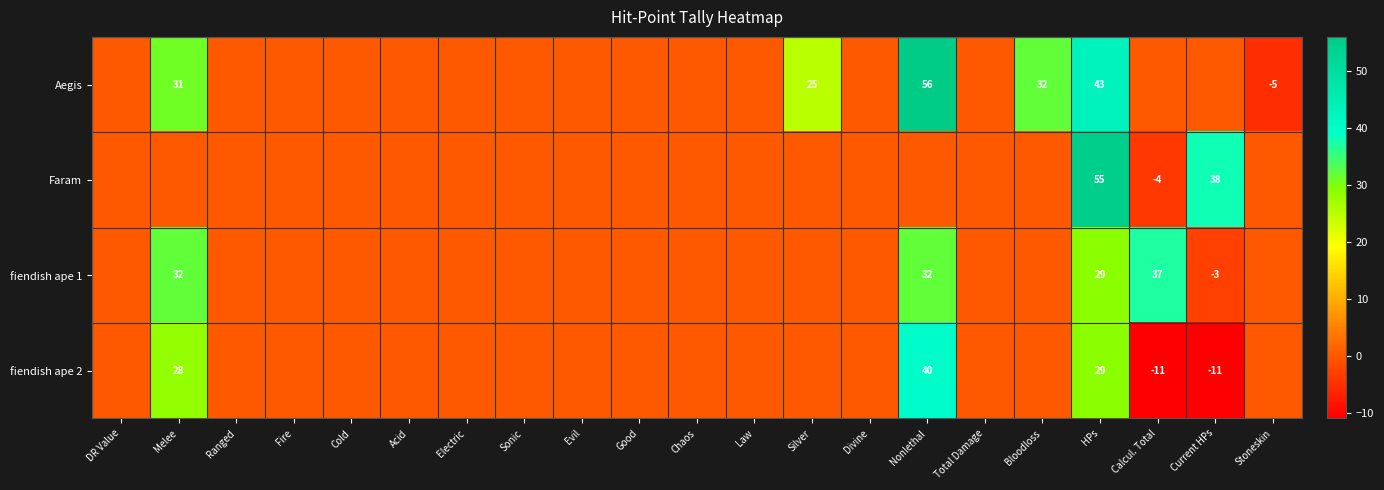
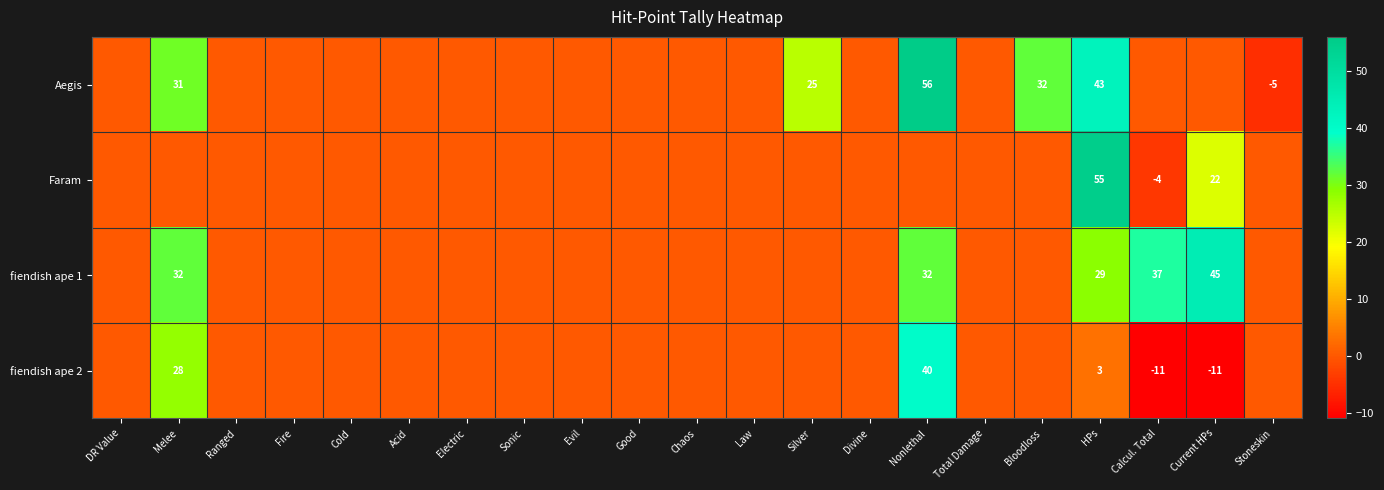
Faram, Current HPs: 38 -> 22
fiendish ape 1, Current HPs: -3 -> 45
fiendish ape 2, HPs: 29 -> 3
